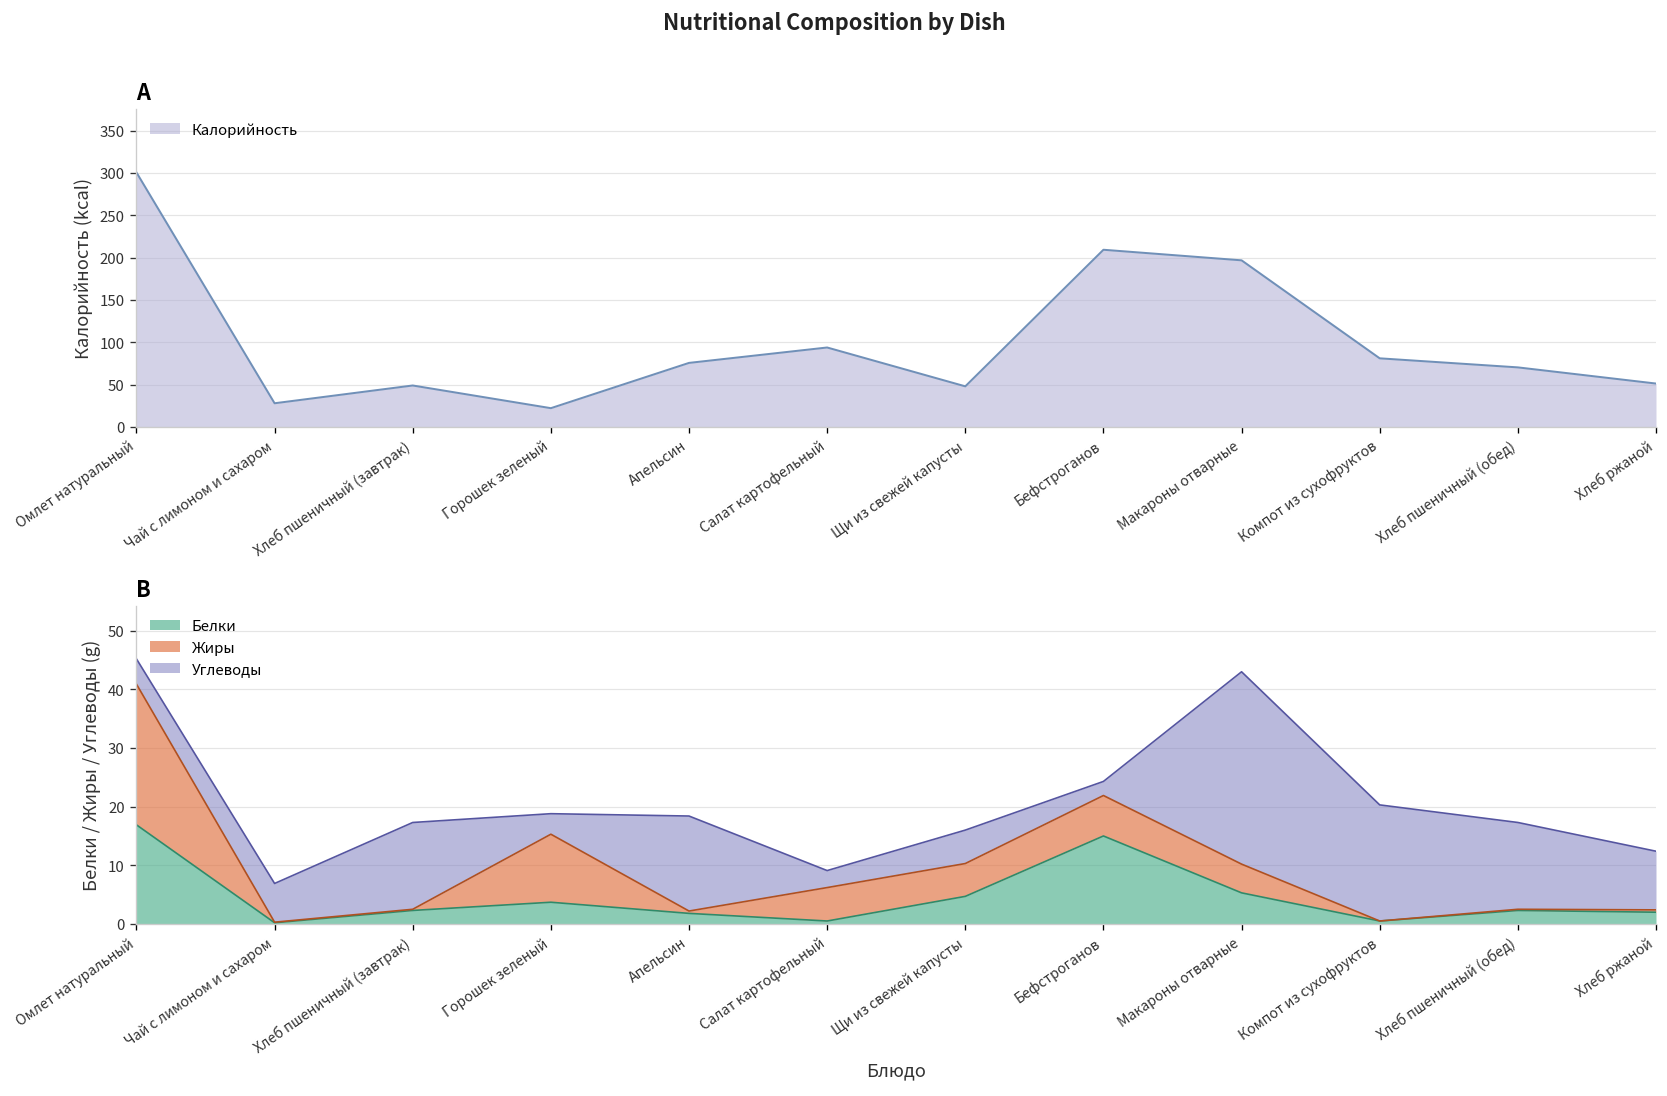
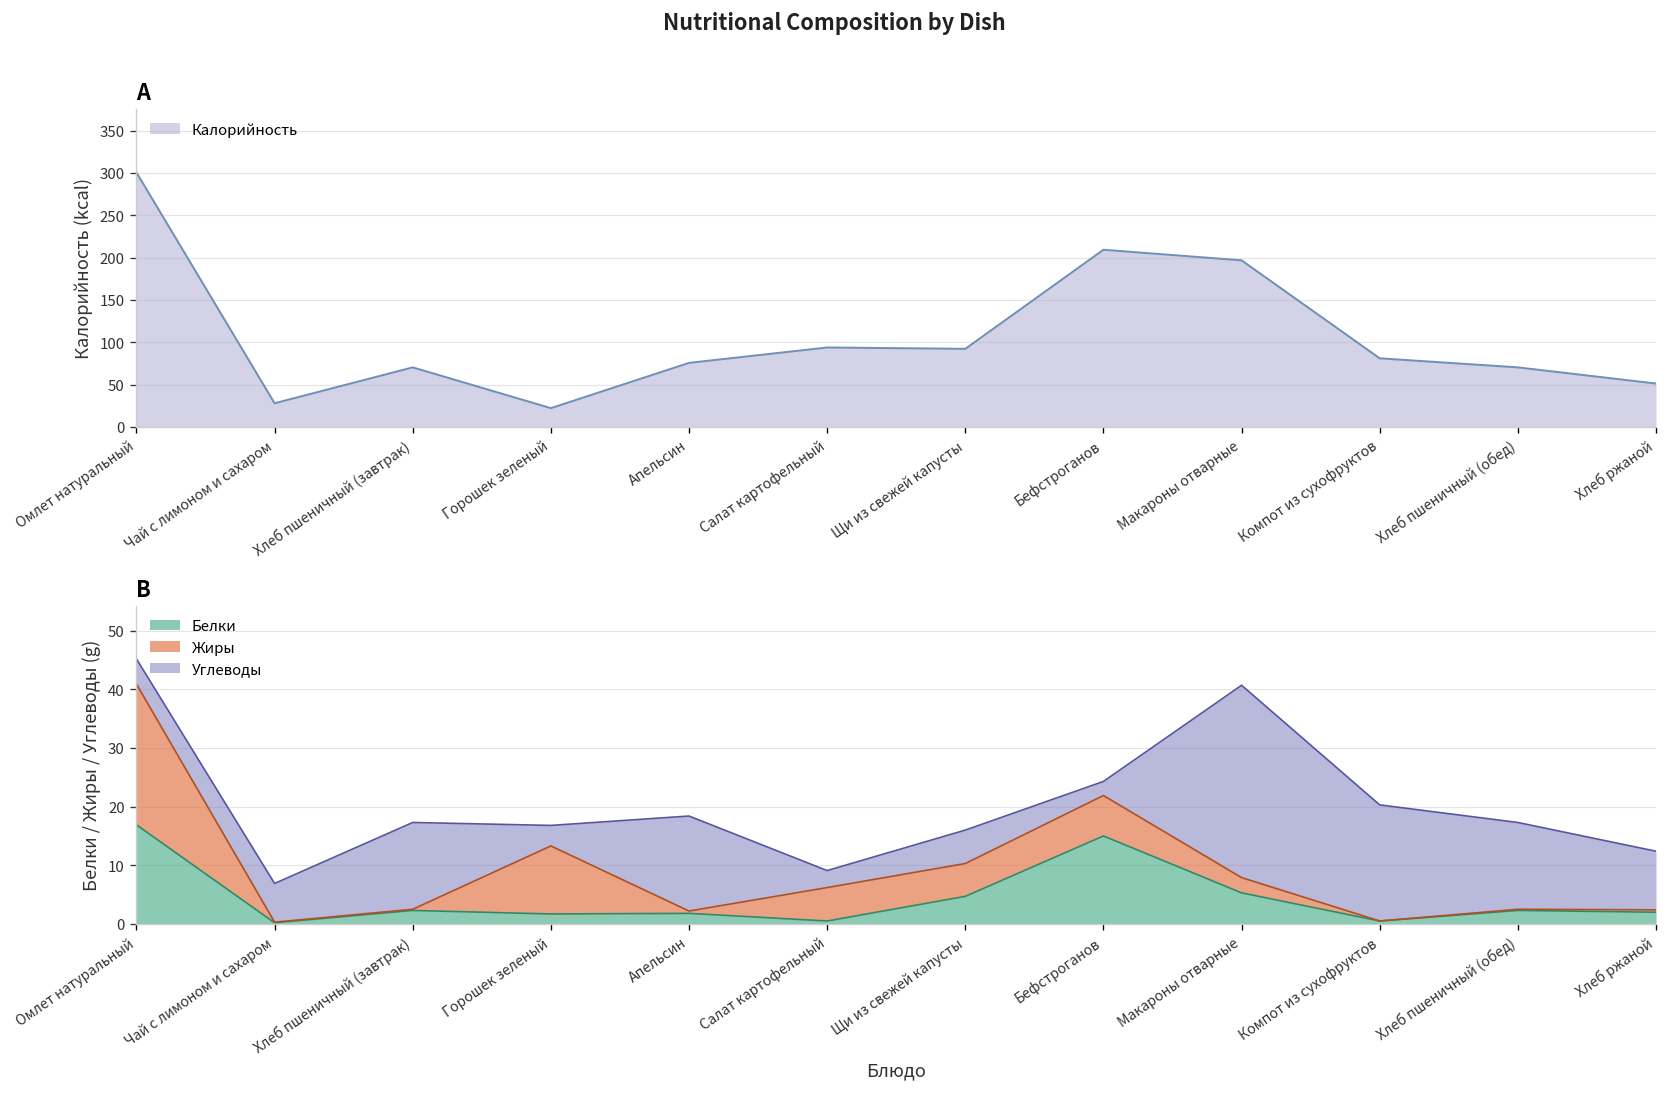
A, Хлеб пшеничный (завтрак): 50 -> 70
A, Щи из свежей капусты: 50 -> 90
B, Белки, Горошек зеленый: 4 -> 2
B, Жиры, Макароны отварные: 5 -> 3
